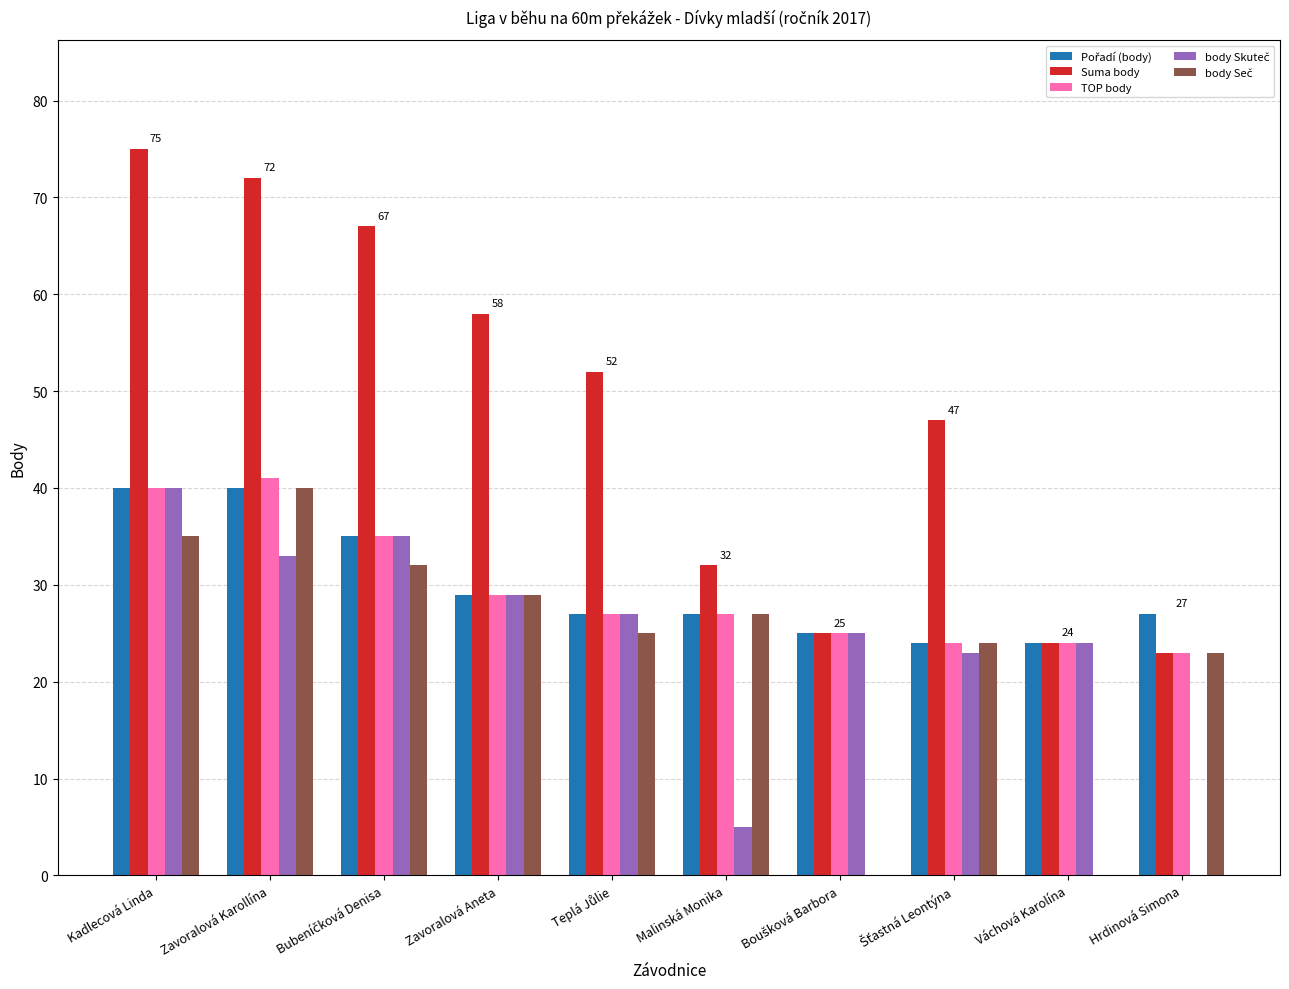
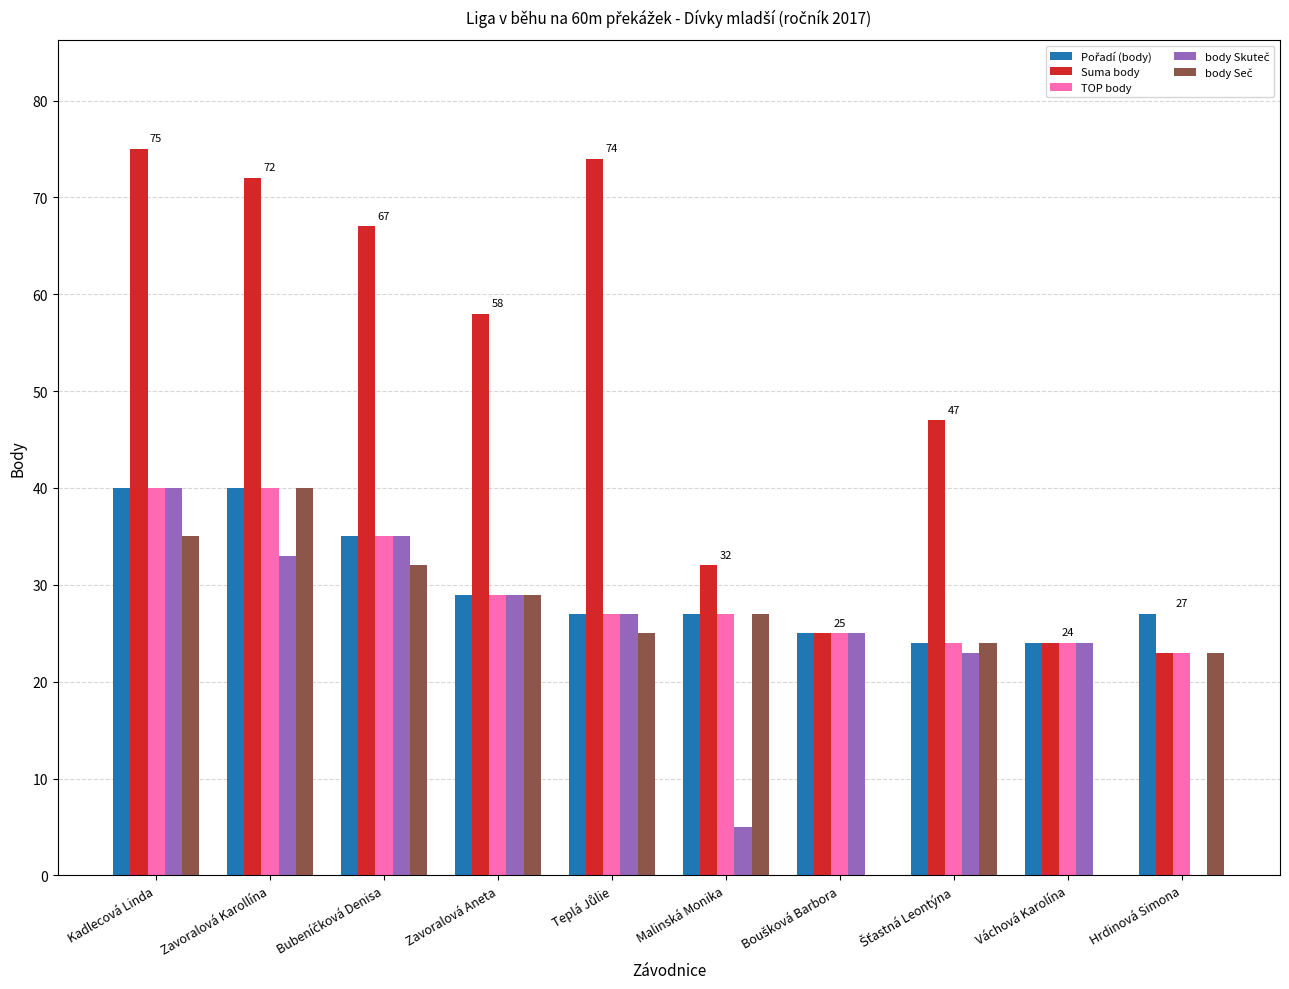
TOP body, Zavoralová Karollína: 41 -> 40
Suma body, Teplá Jůlie: 52 -> 74
